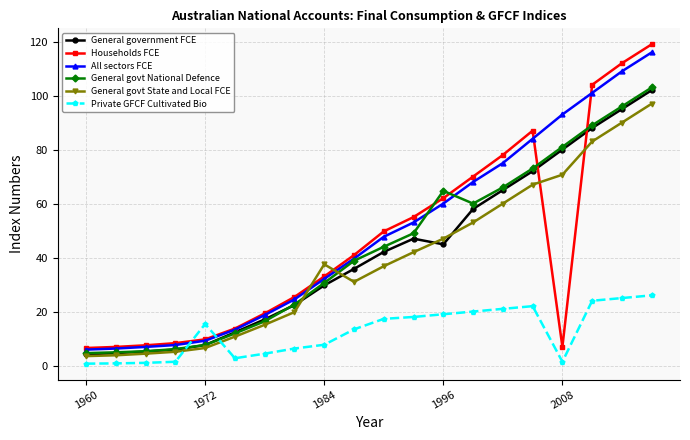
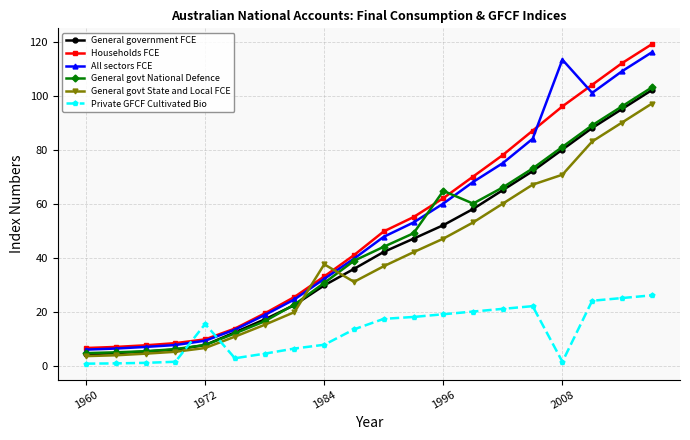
General government FCE, 1996: 45 -> 52
Households FCE, 2008: 7 -> 96
All sectors FCE, 2008: 93 -> 113
